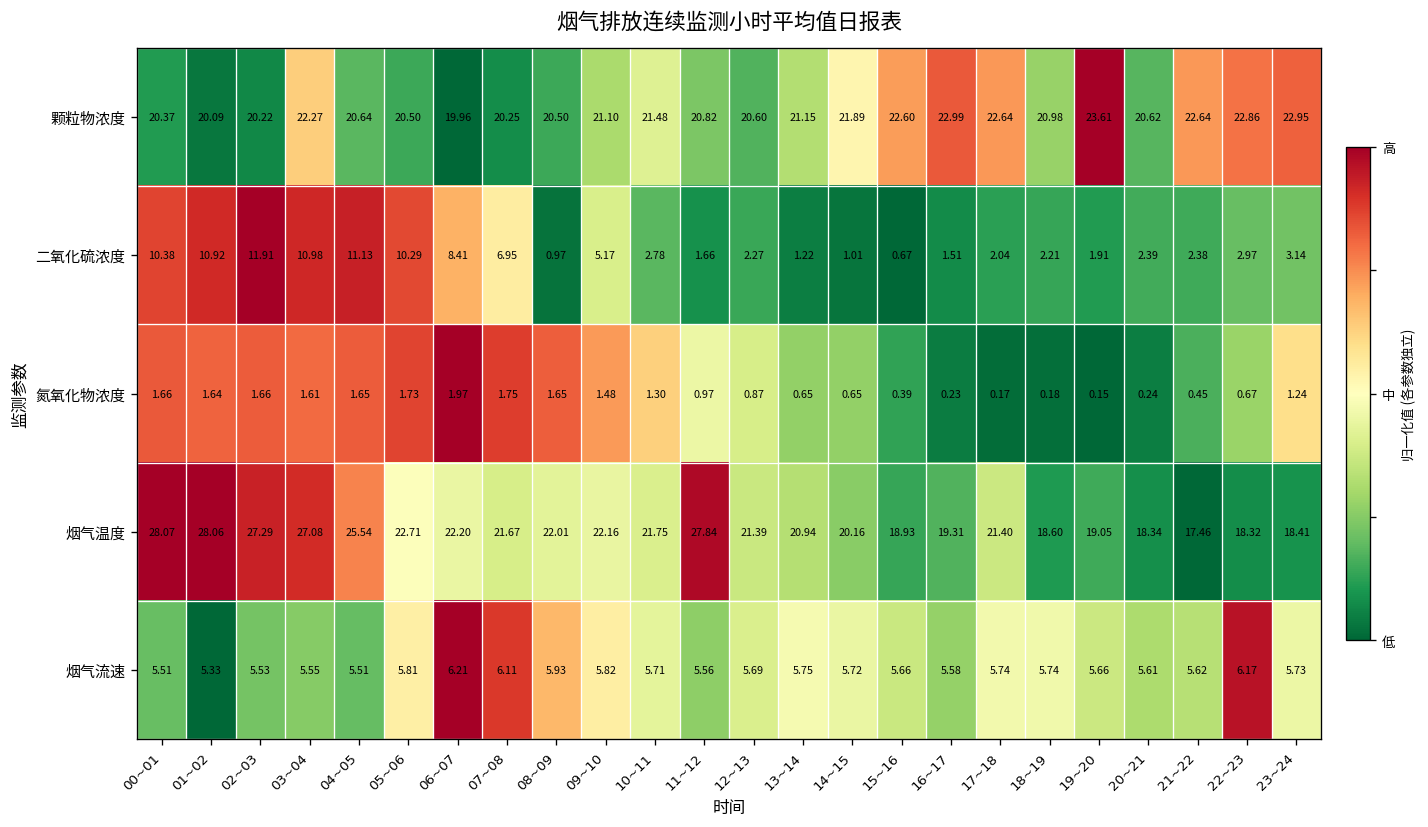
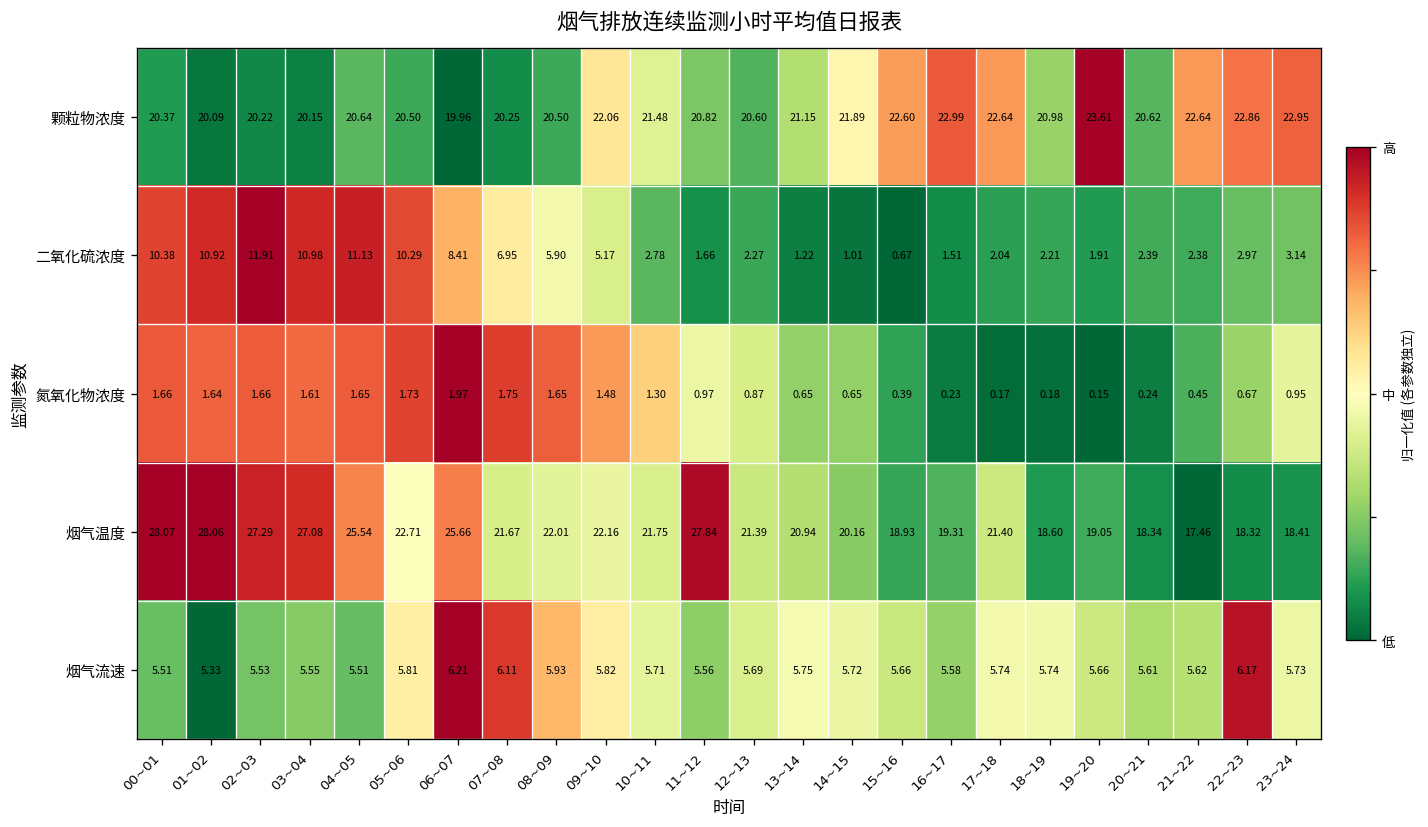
颗粒物浓度, 03~04: 22.27 -> 20.15
颗粒物浓度, 09~10: 21.10 -> 22.06
二氧化硫浓度, 08~09: 0.97 -> 5.90
氮氧化物浓度, 23~24: 1.24 -> 0.95
烟气温度, 06~07: 22.20 -> 25.66
